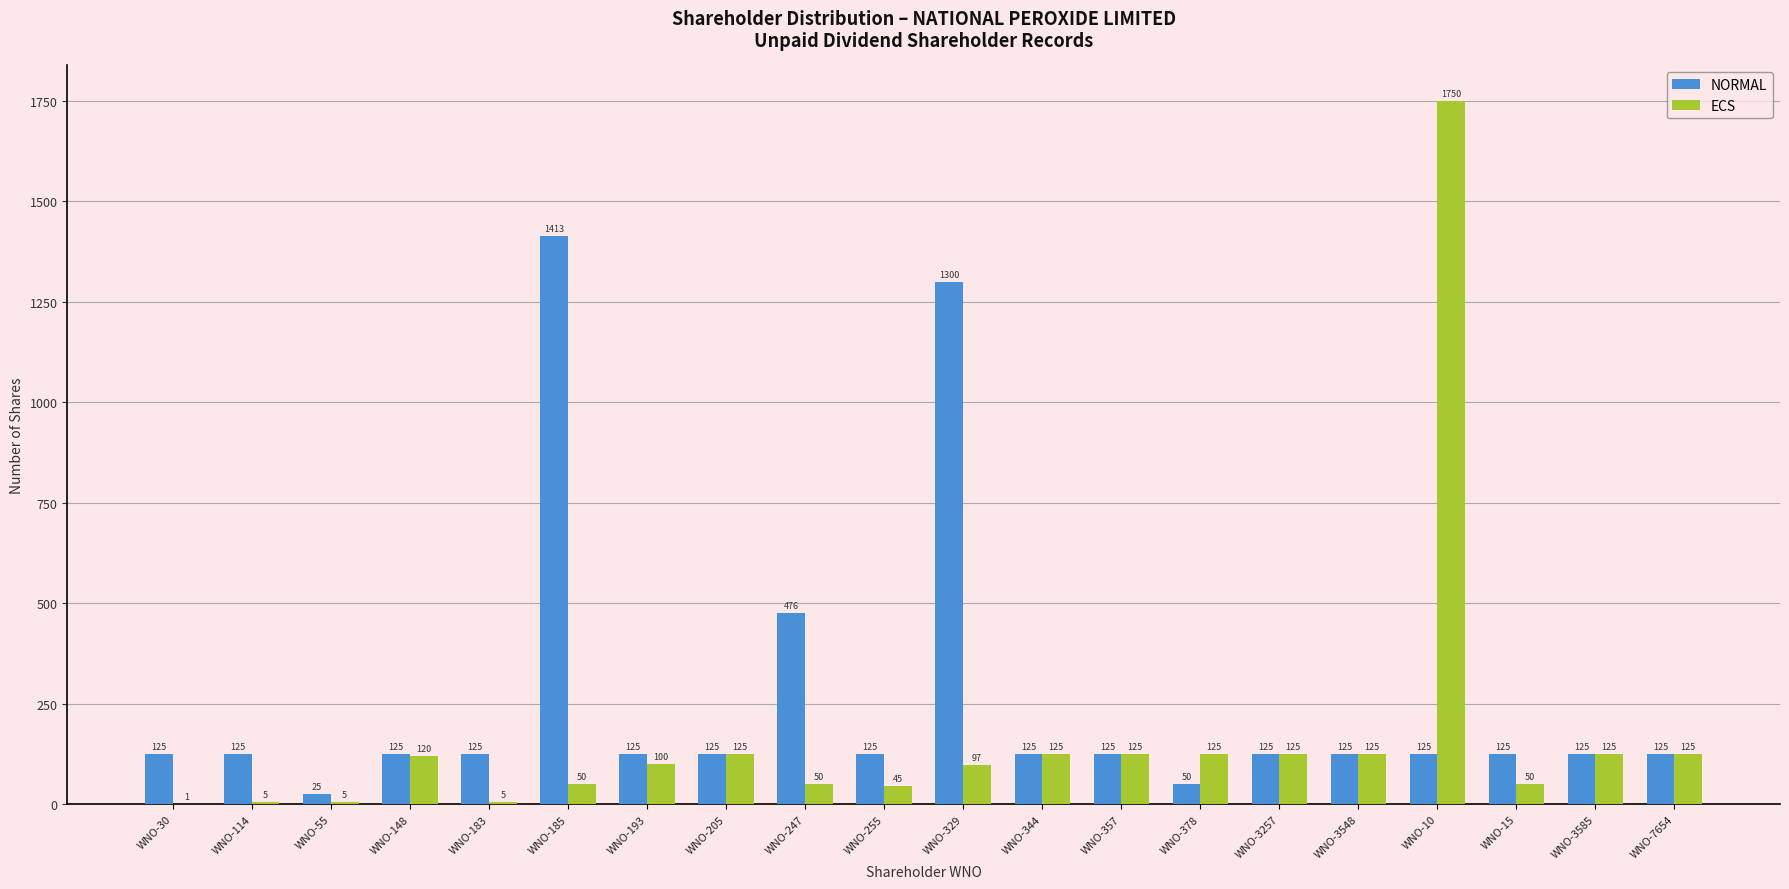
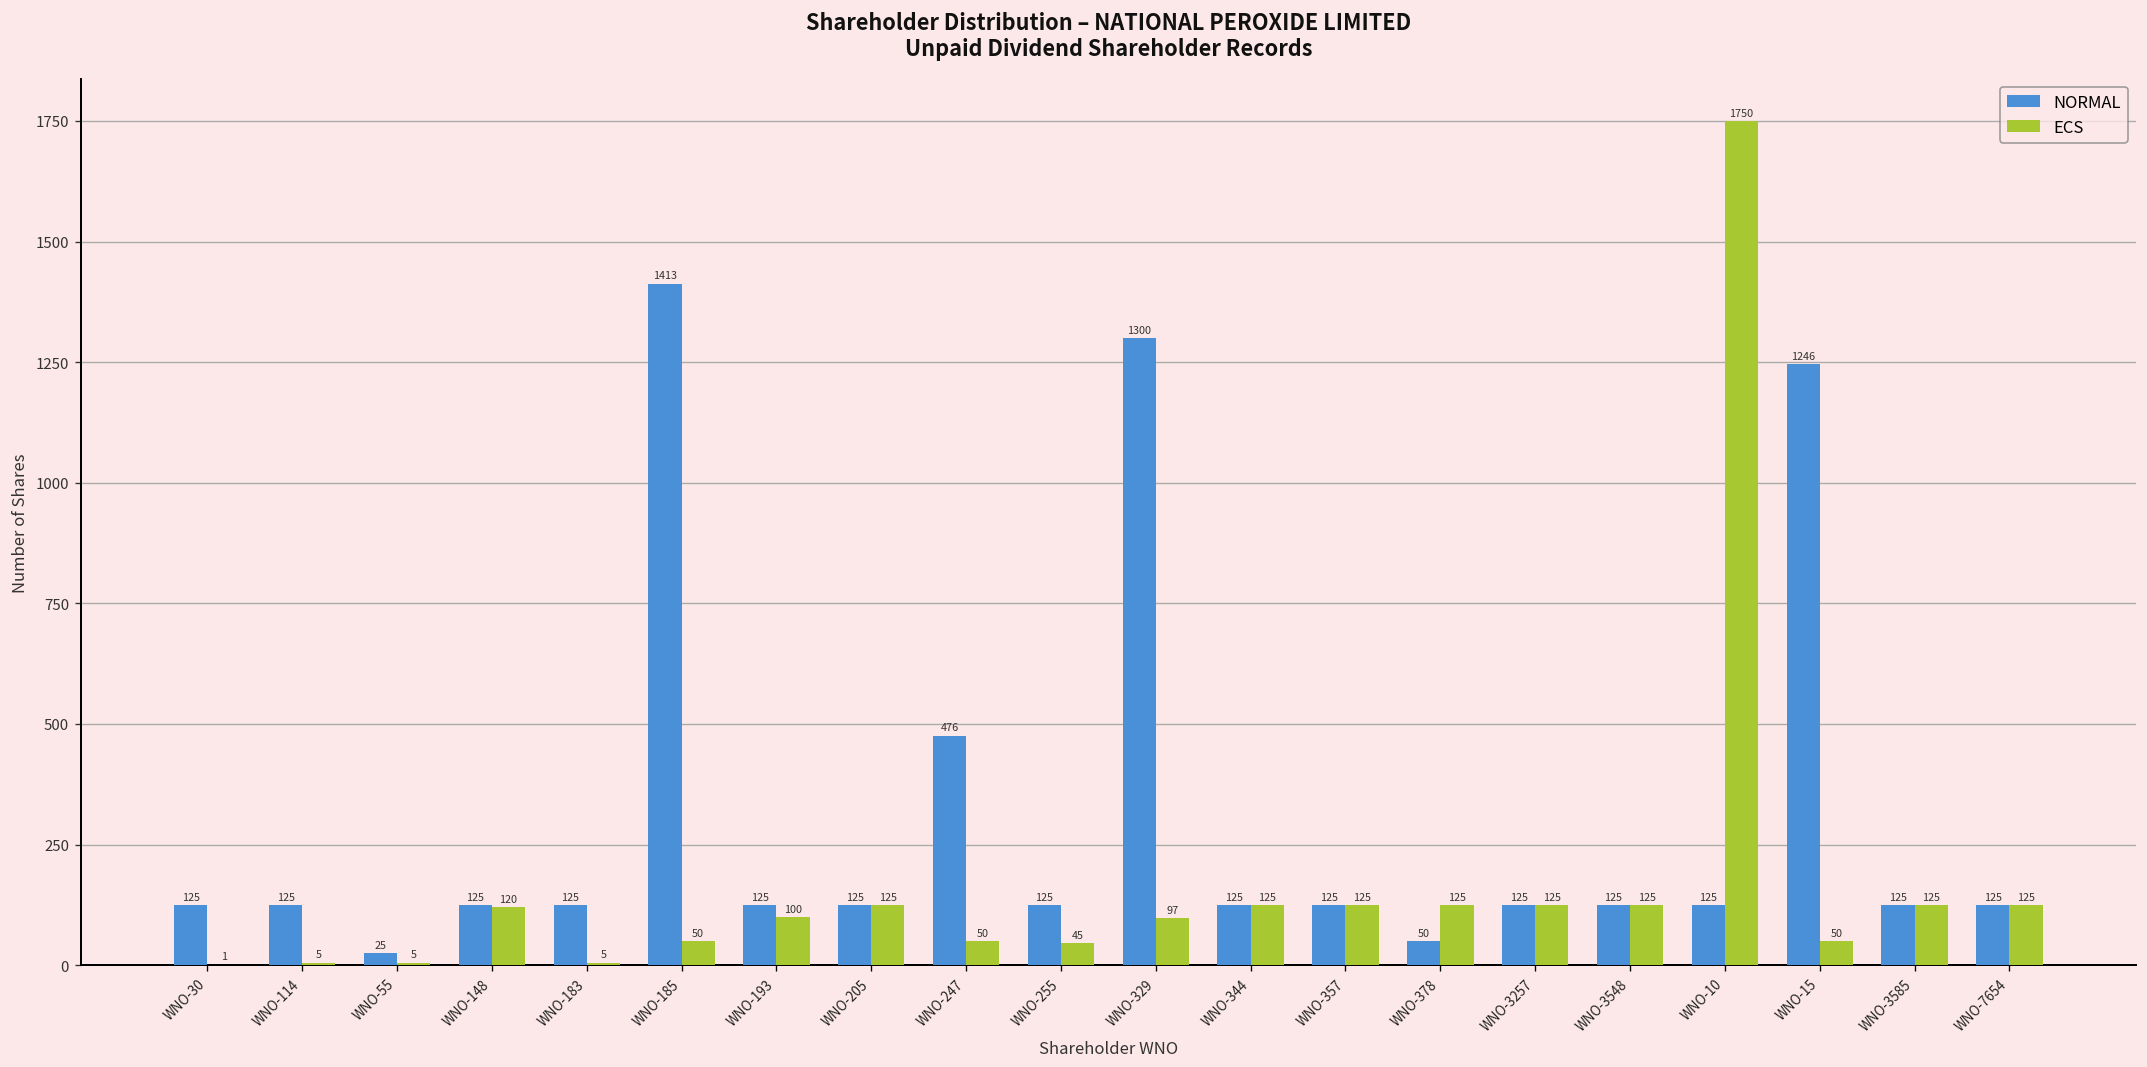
NORMAL, WNO-15: 125 -> 1246
